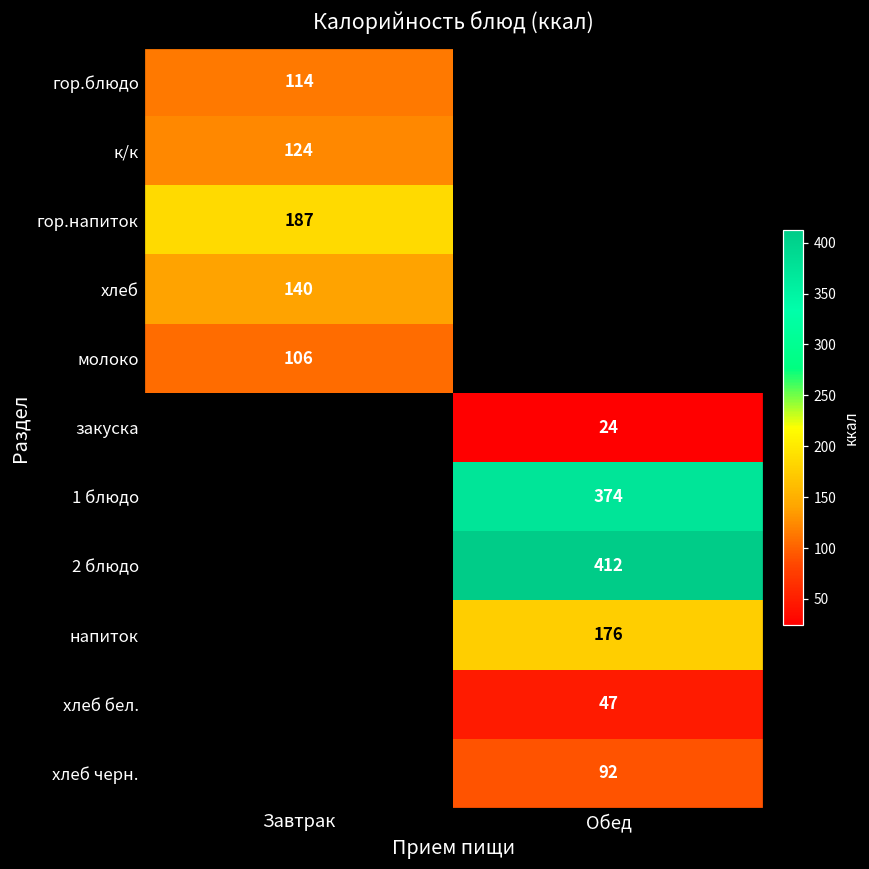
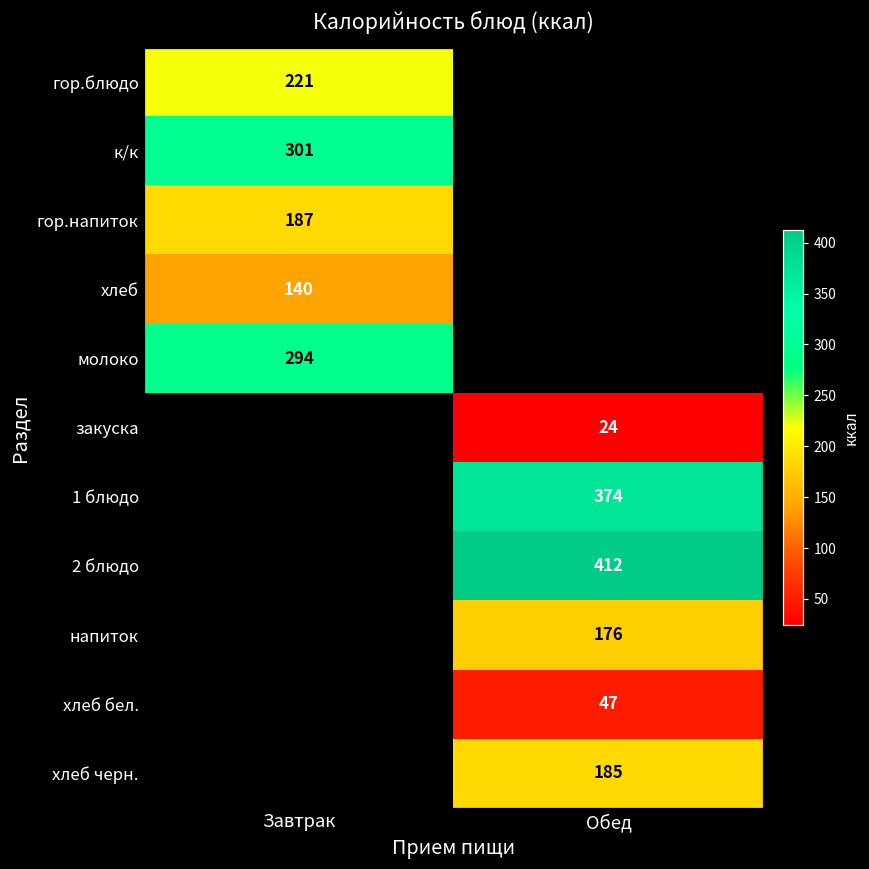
гор.блюдо, Завтрак: 114 -> 221
к/к, Завтрак: 124 -> 301
молоко, Завтрак: 106 -> 294
хлеб черн., Обед: 92 -> 185
